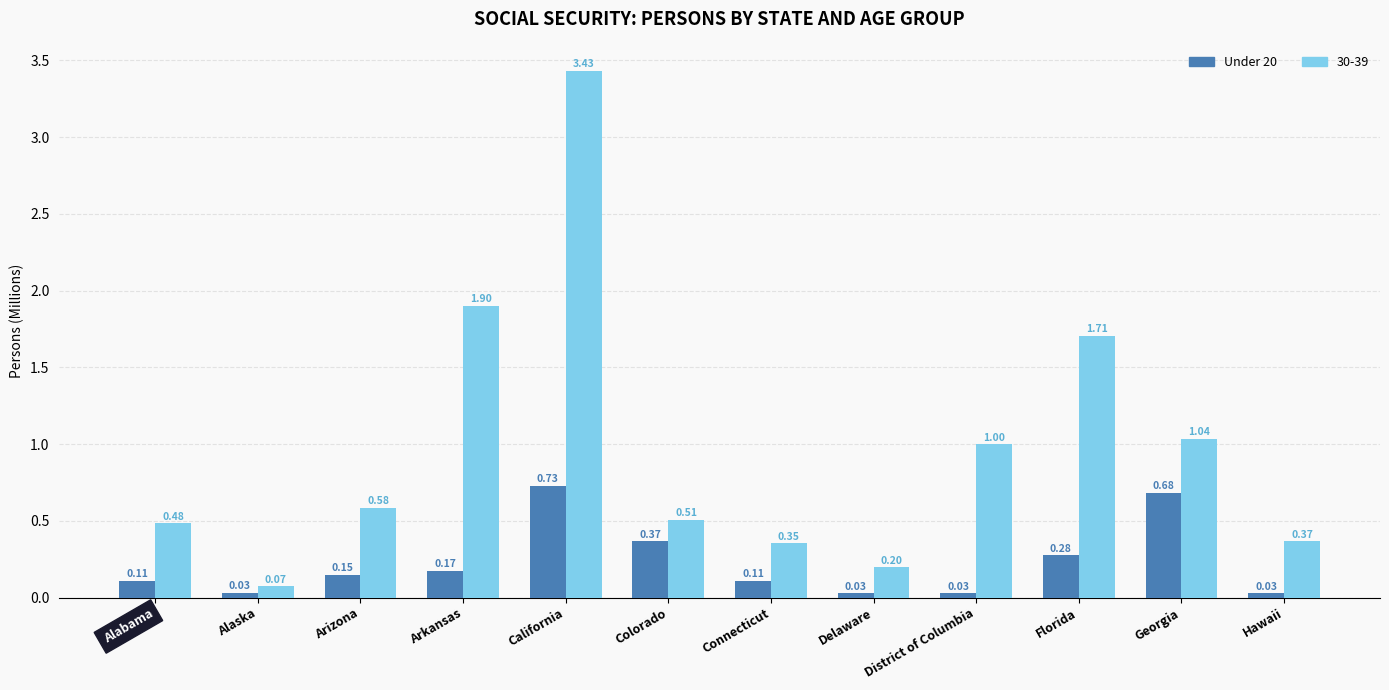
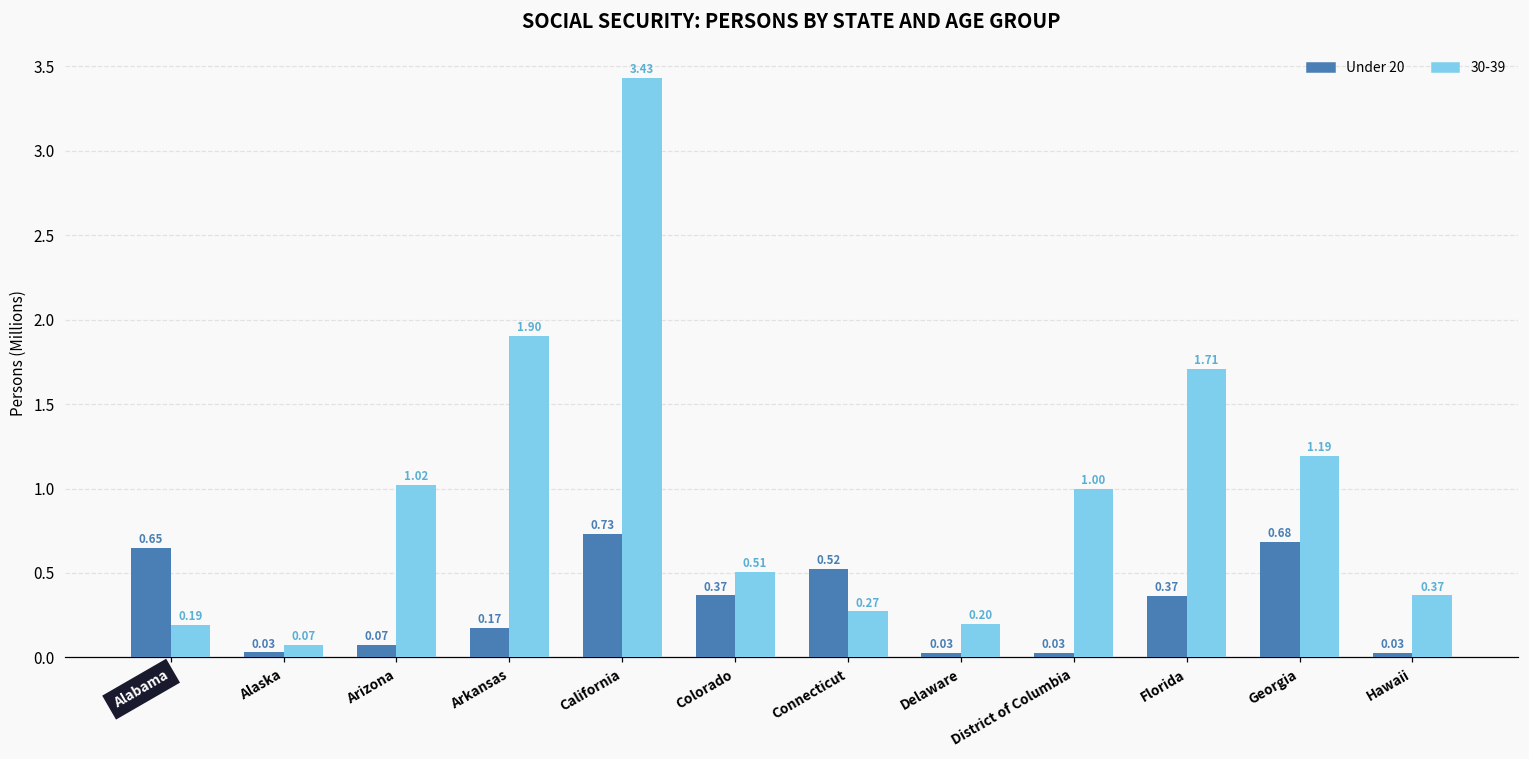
Under 20, Alabama: 0.11 -> 0.65
30-39, Alabama: 0.48 -> 0.19
Under 20, Arizona: 0.15 -> 0.07
30-39, Arizona: 0.58 -> 1.02
Under 20, Connecticut: 0.11 -> 0.52
30-39, Connecticut: 0.35 -> 0.27
Under 20, Florida: 0.28 -> 0.37
30-39, Georgia: 1.04 -> 1.19
